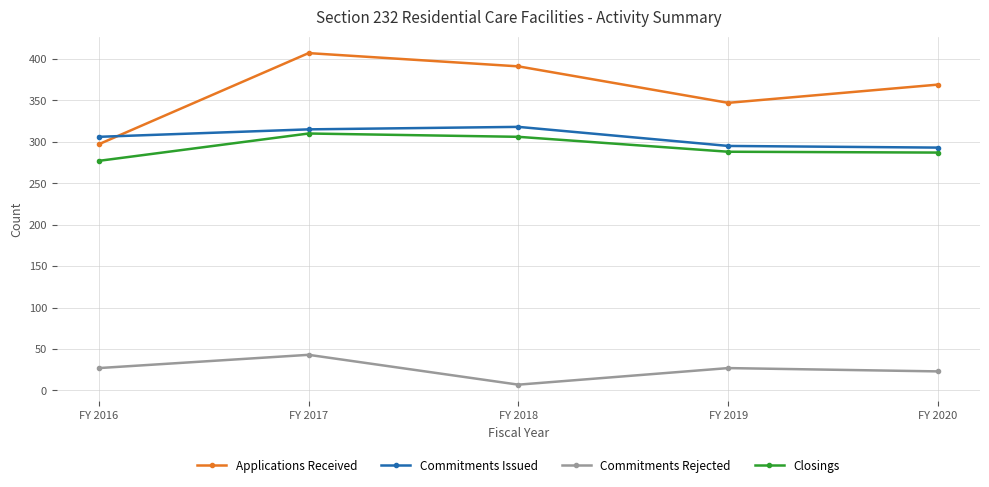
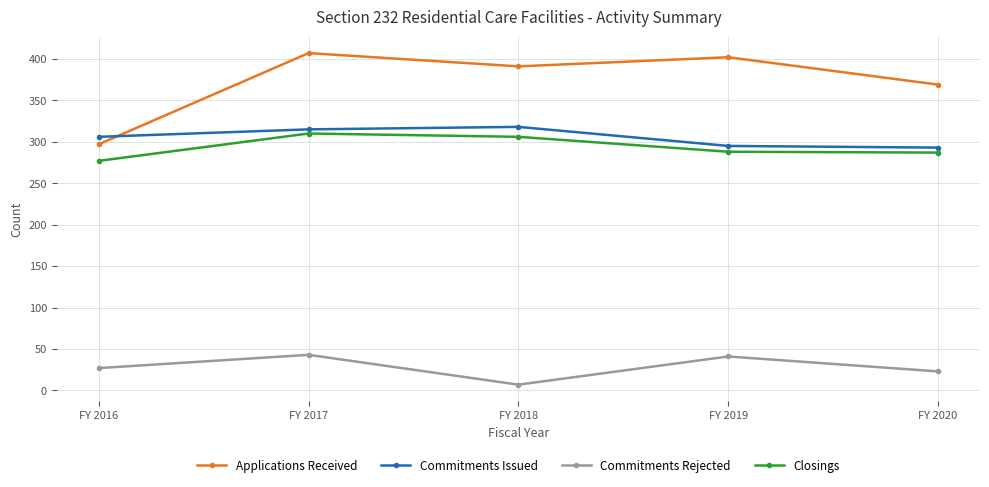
Applications Received, FY 2019: 350 -> 400
Commitments Rejected, FY 2019: 30 -> 40
